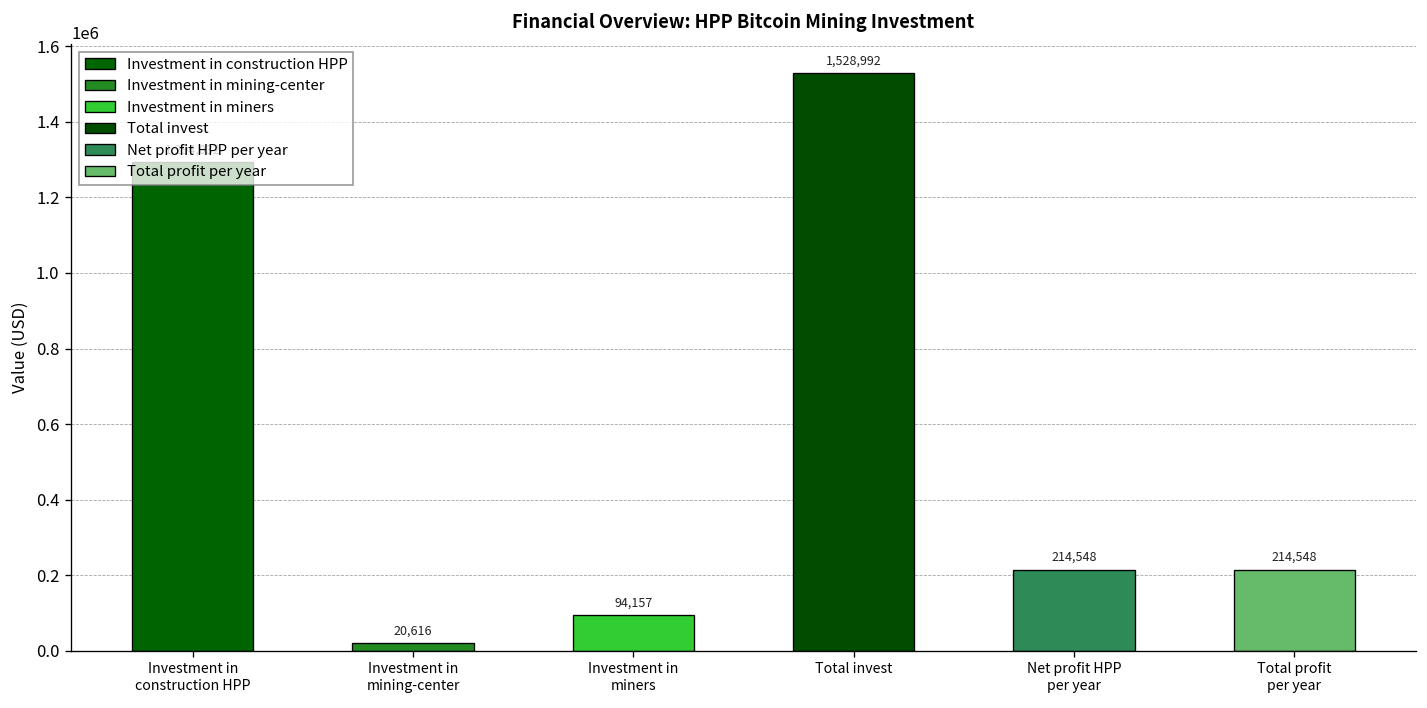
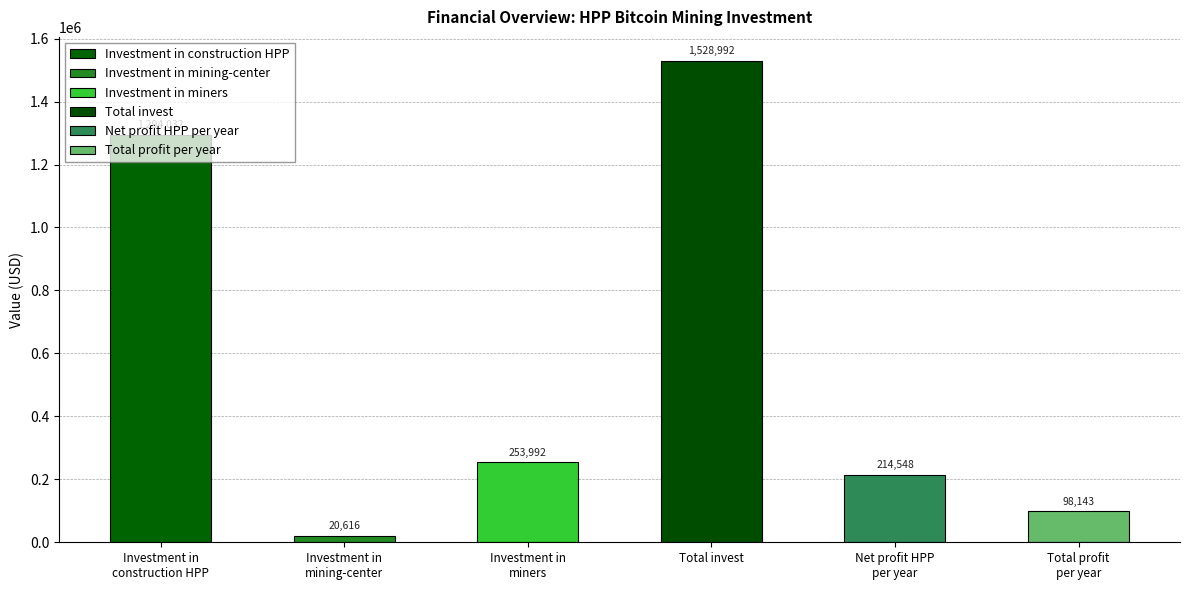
Investment in miners: 94,157 -> 253,992
Total profit per year: 214,548 -> 98,143
